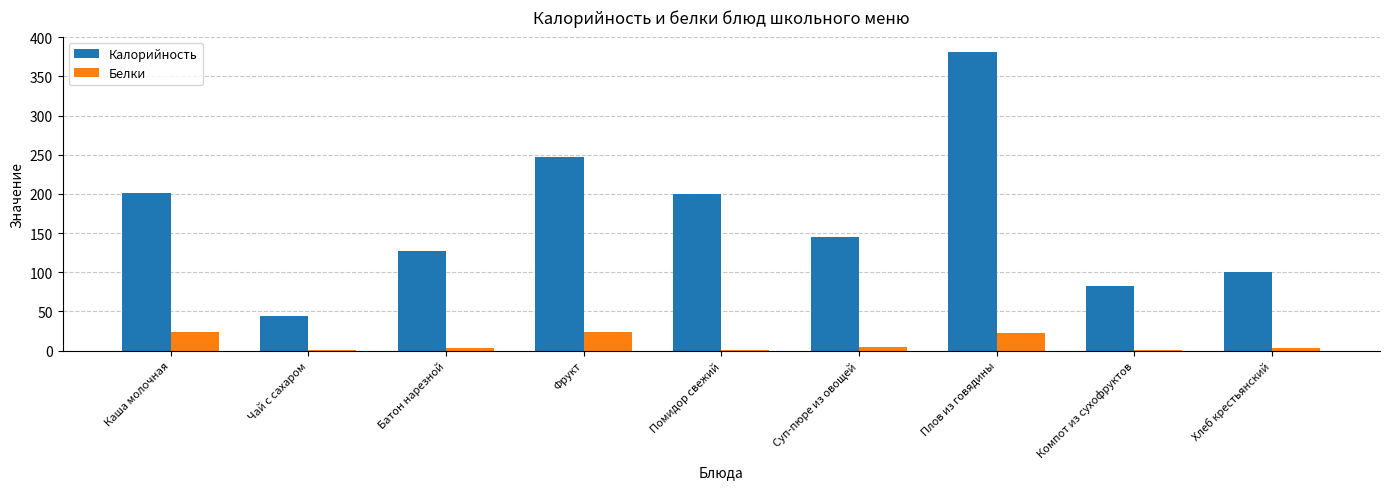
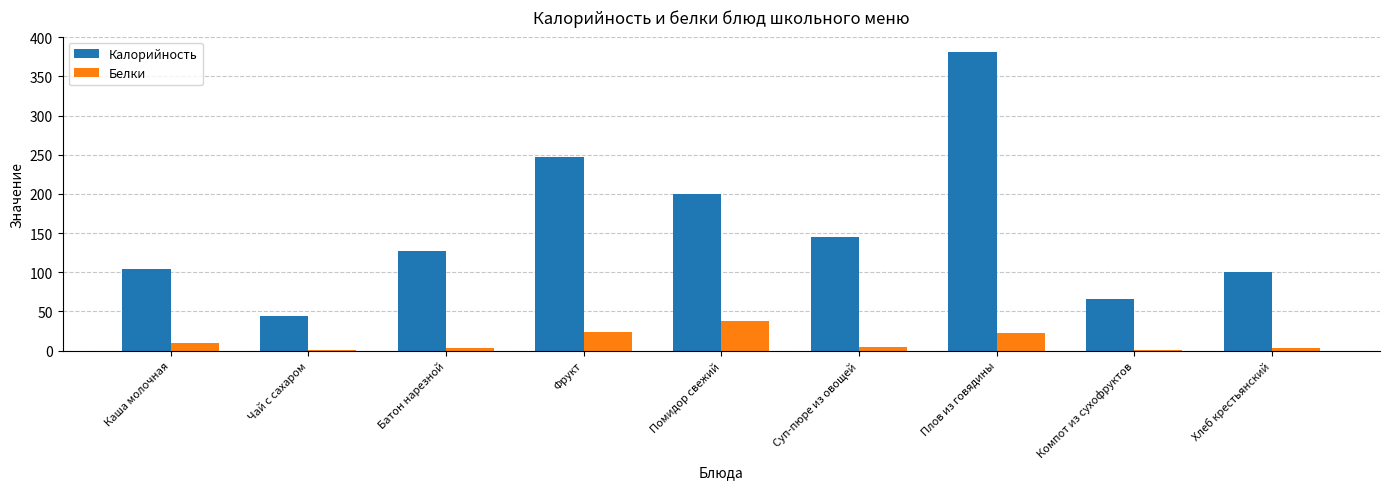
Калорийность, Каша молочная: 200 -> 100
Белки, Каша молочная: 20 -> 10
Белки, Помидор свежий: 0 -> 40
Калорийность, Компот из сухофруктов: 80 -> 70
